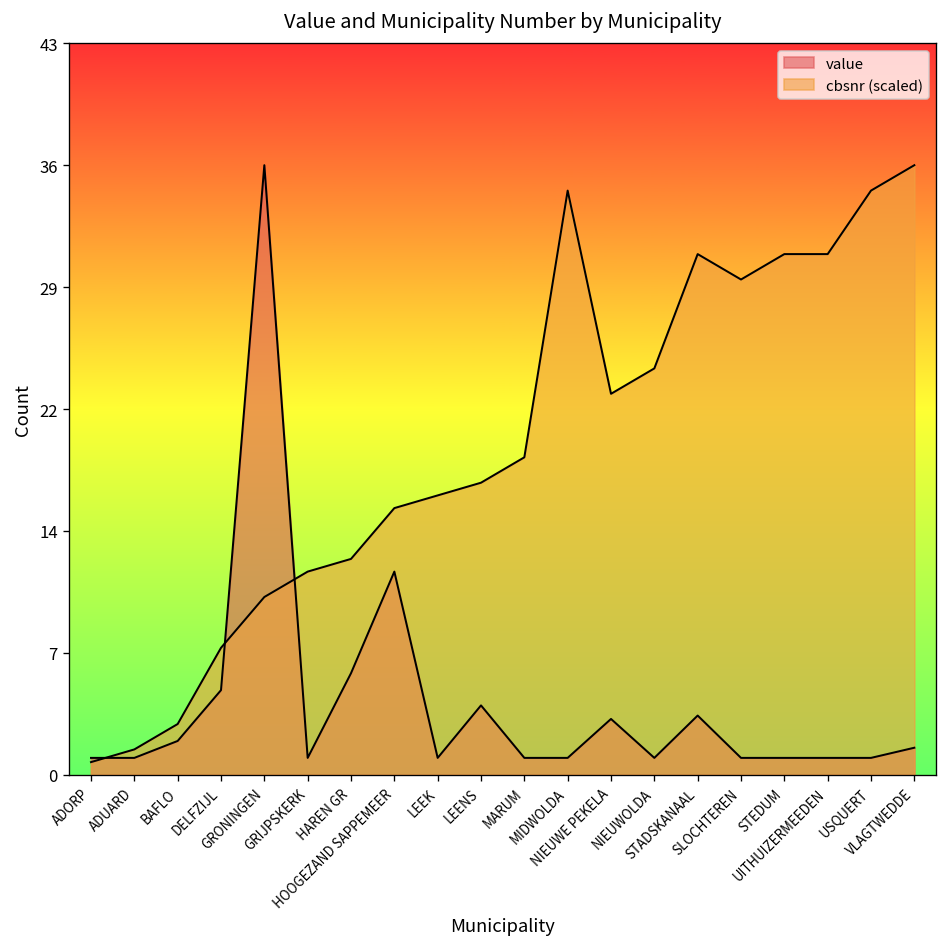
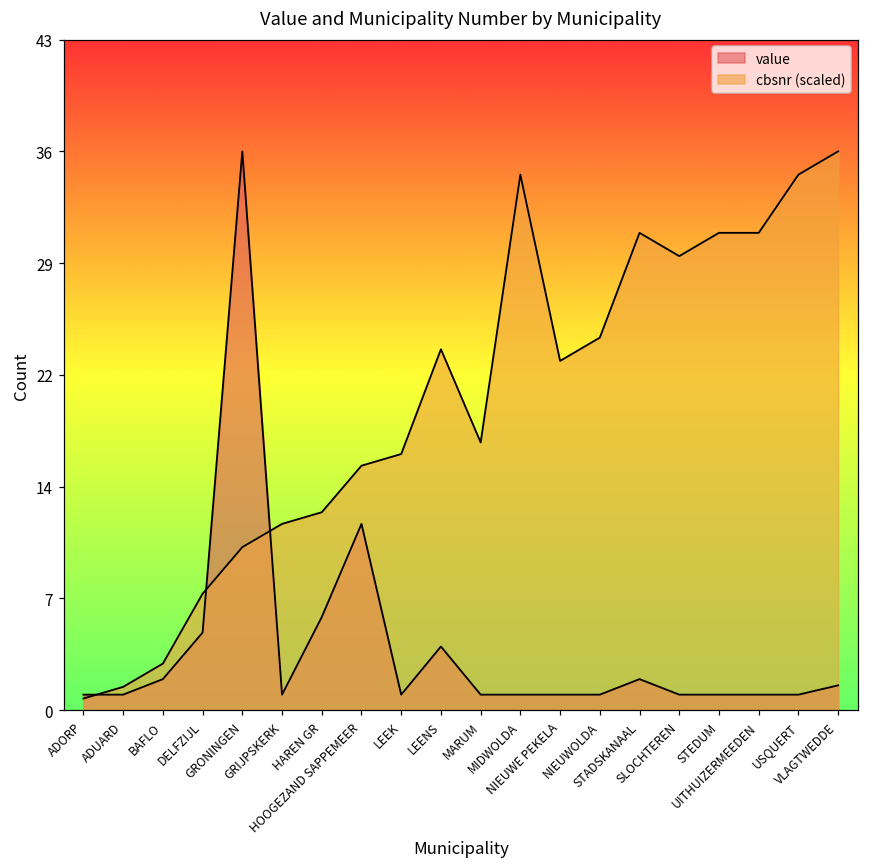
cbsnr (scaled), LEENS: 17.3 -> 23.3
cbsnr (scaled), MARUM: 18.8 -> 17.3
value, NIEUWE PEKELA: 3.3 -> 1.0
value, STADSKANAAL: 3.5 -> 2.0
